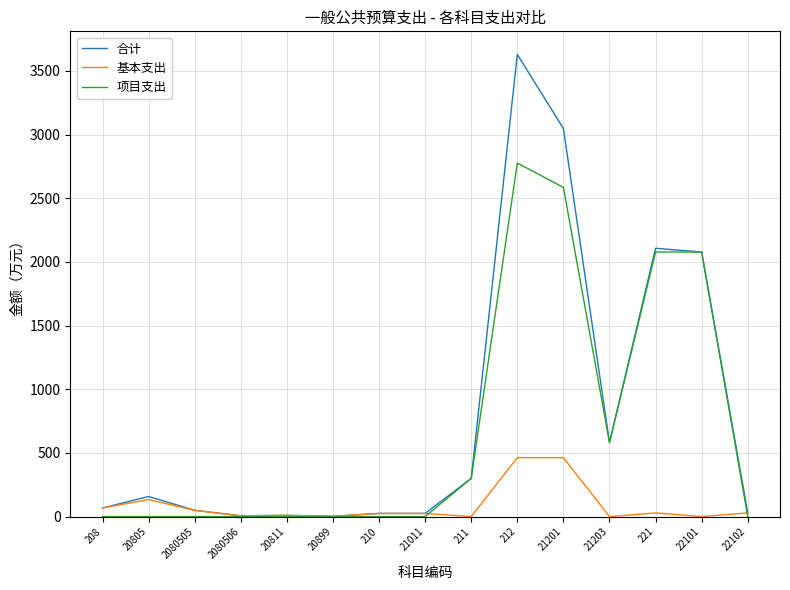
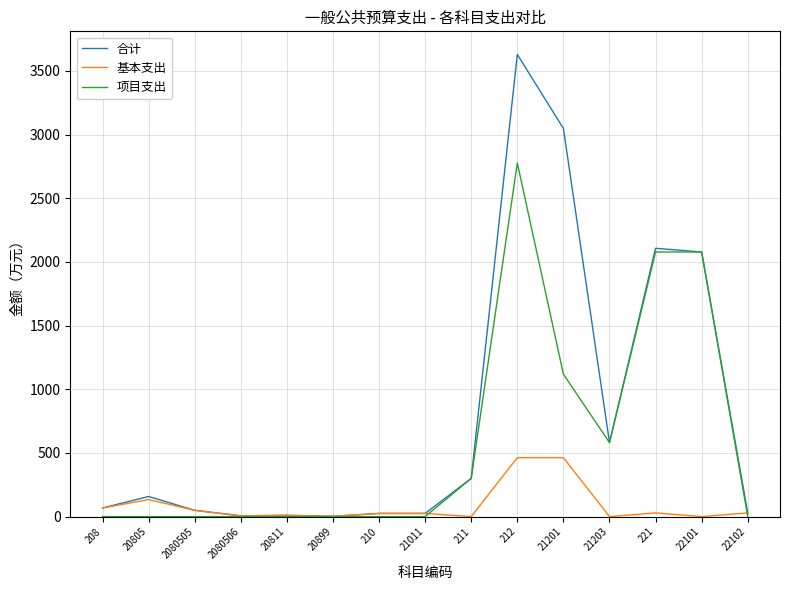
项目支出, 21201: 2580 -> 1120
